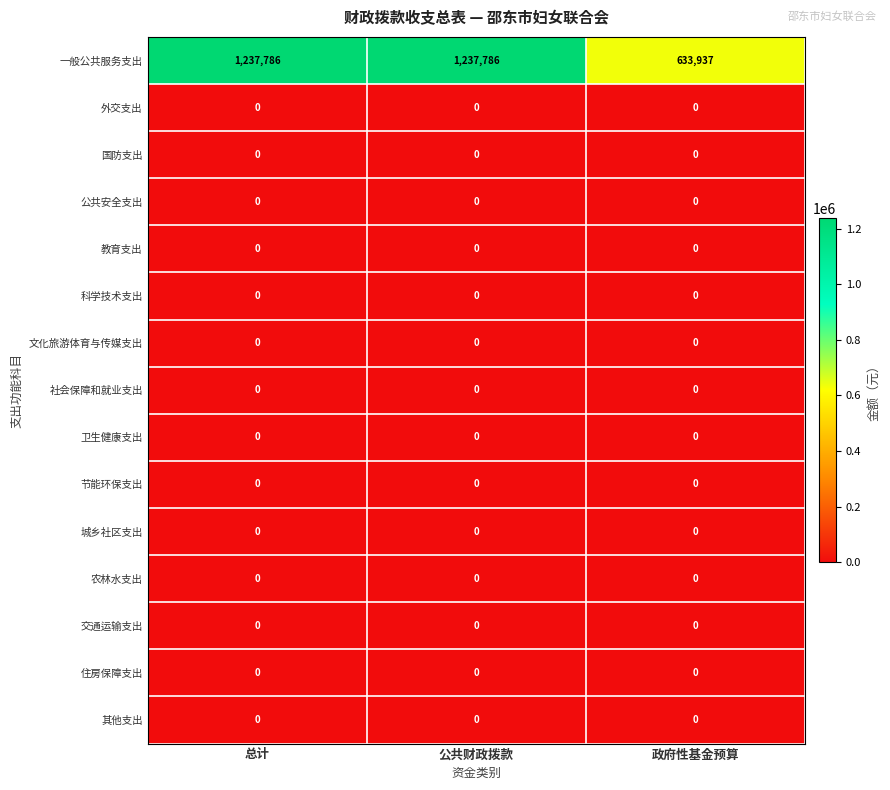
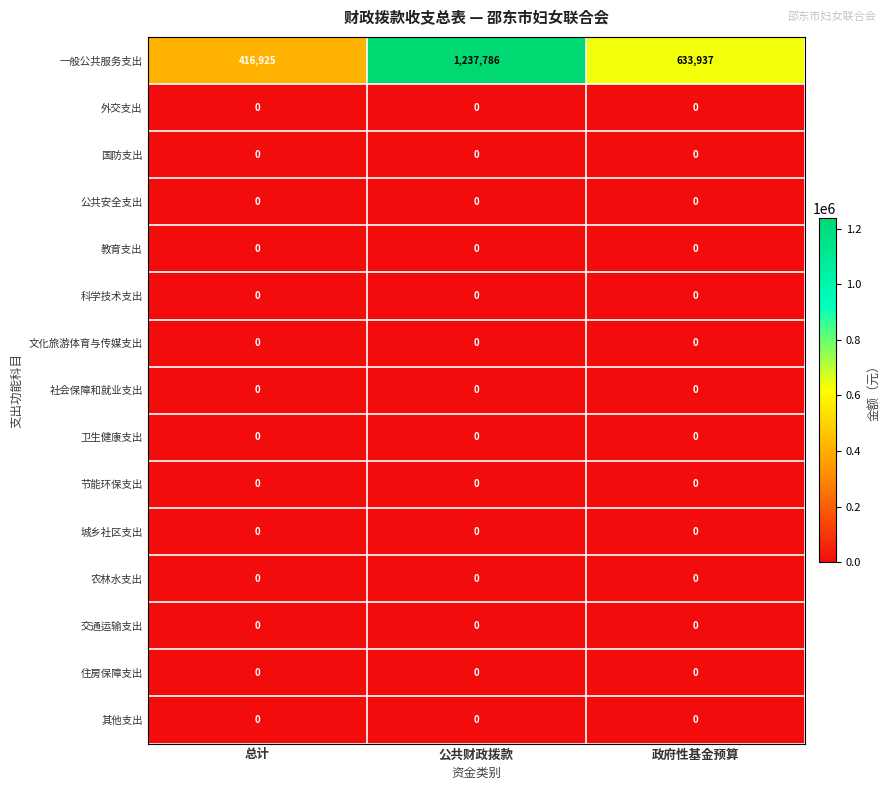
一般公共服务支出, 总计: 1,237,786 -> 416,925
